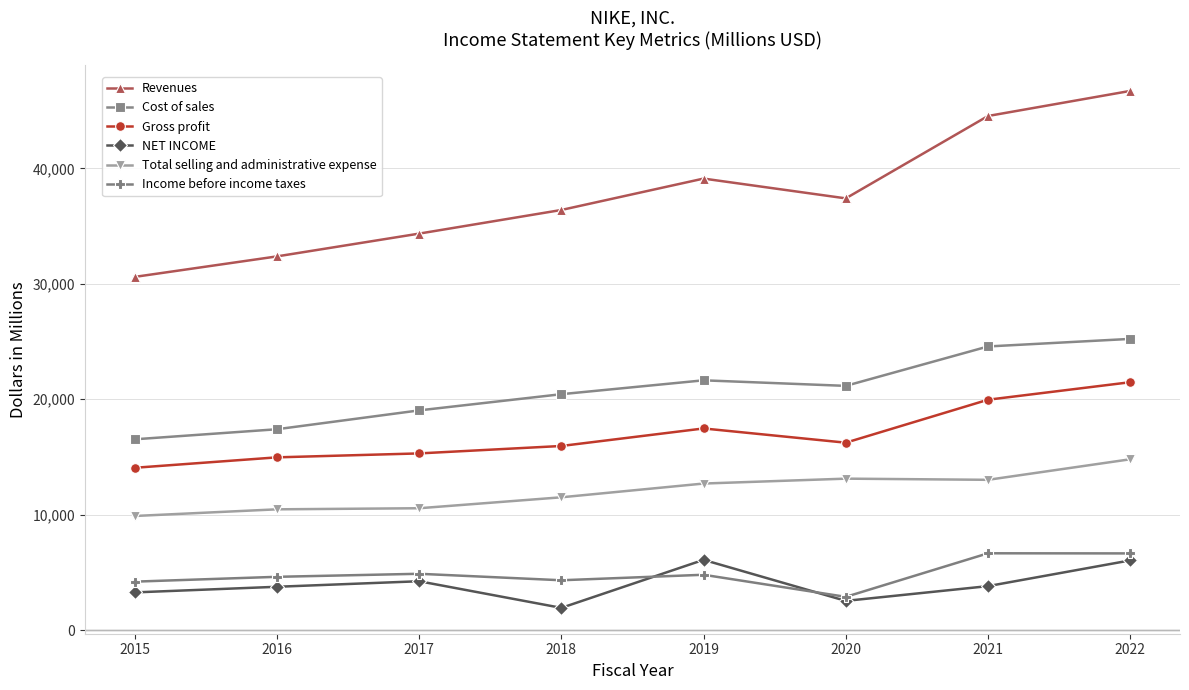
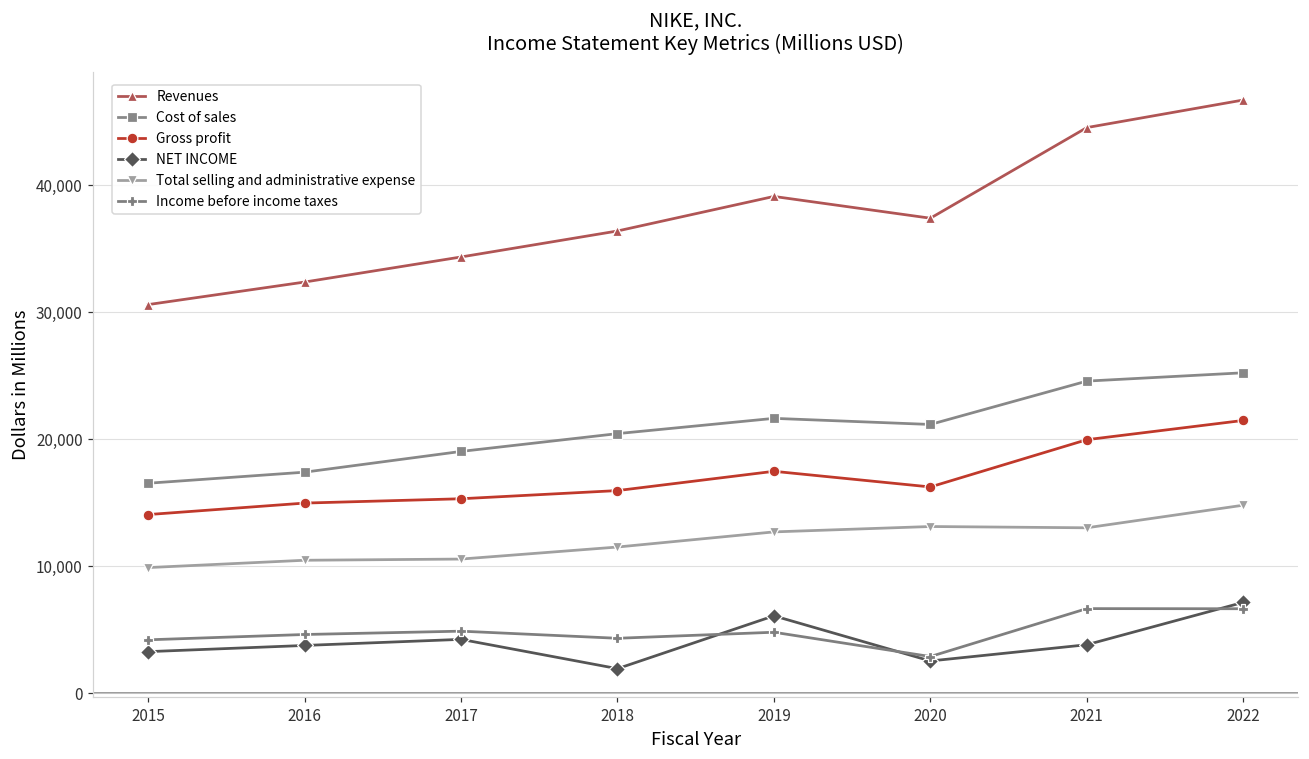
NET INCOME, 2022: 6,000 -> 7,200
